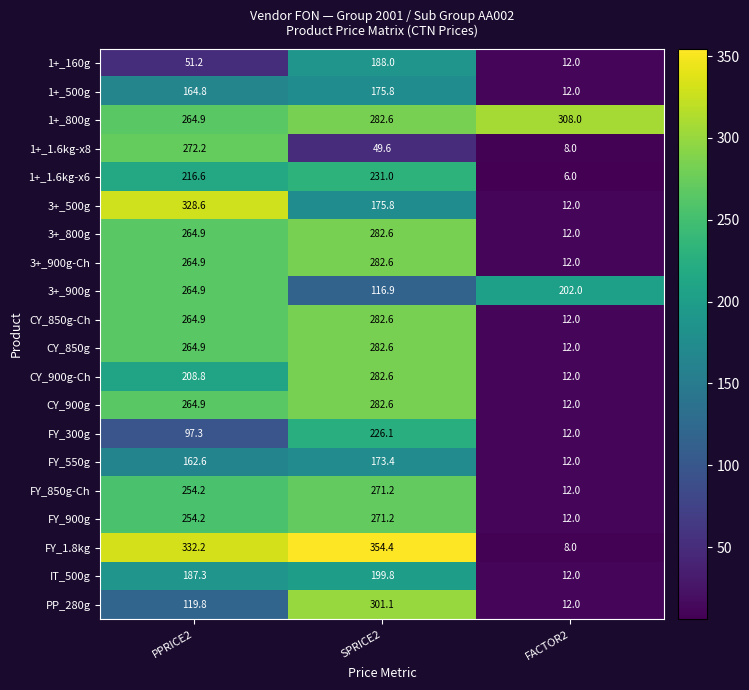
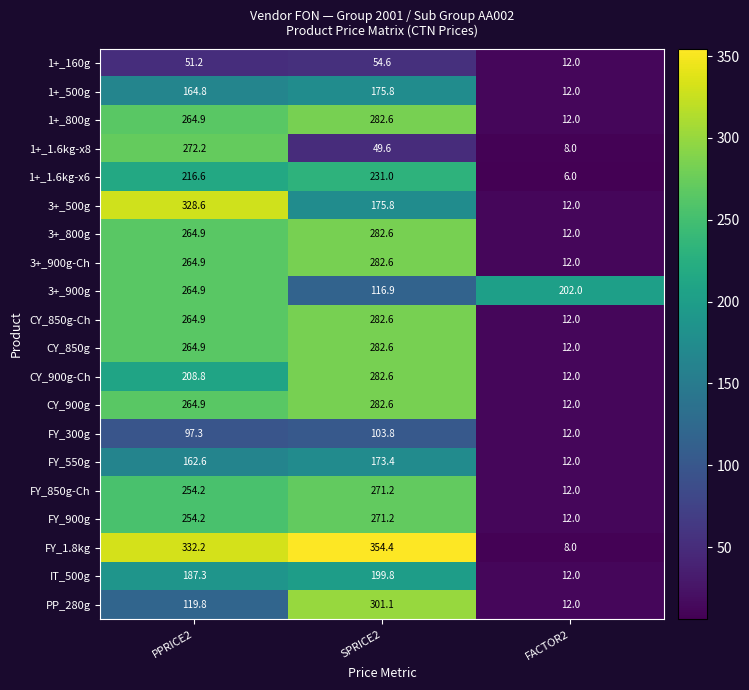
1+_160g, SPRICE2: 188.0 -> 54.6
1+_800g, FACTOR2: 308.0 -> 12.0
FY_300g, SPRICE2: 226.1 -> 103.8
